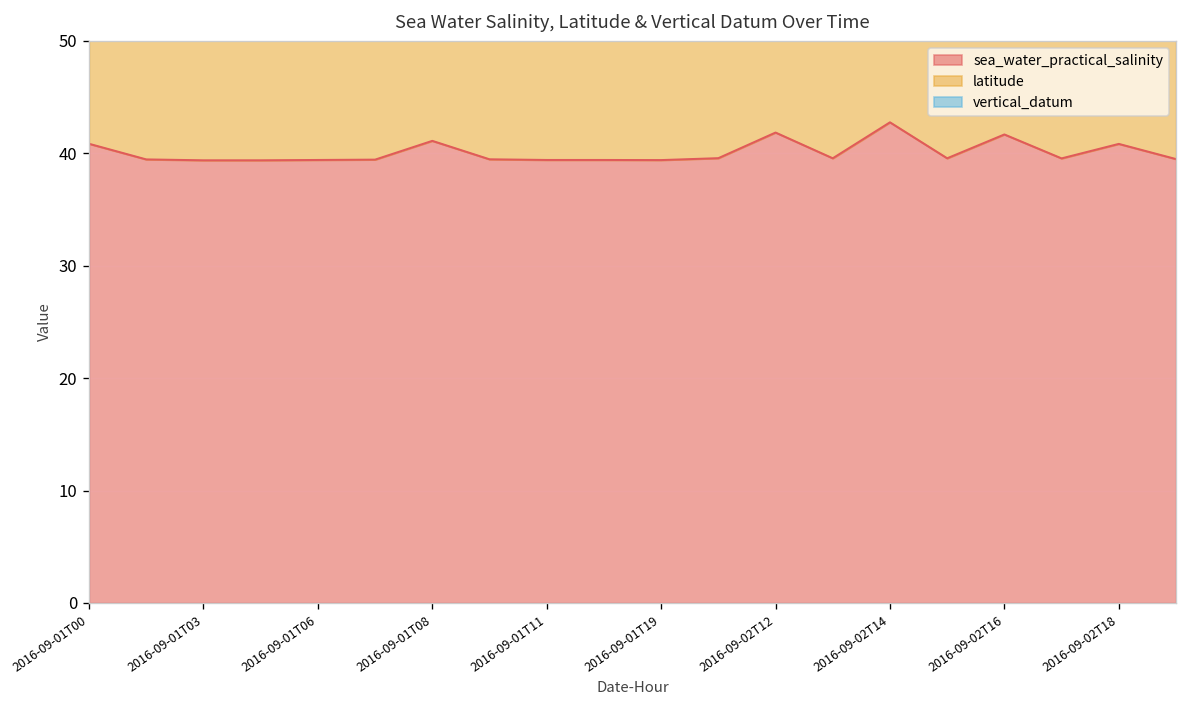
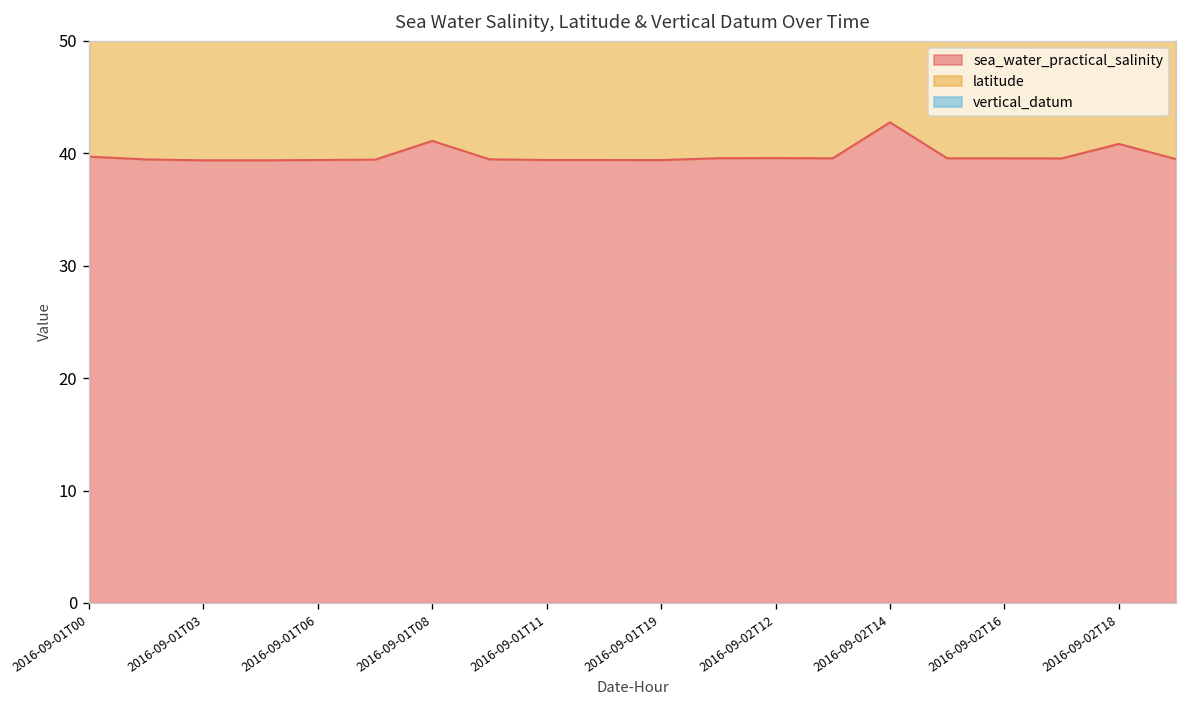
sea_water_practical_salinity, 2016-09-01T00: 41 -> 40
sea_water_practical_salinity, 2016-09-02T12: 42 -> 40
sea_water_practical_salinity, 2016-09-02T16: 42 -> 40
